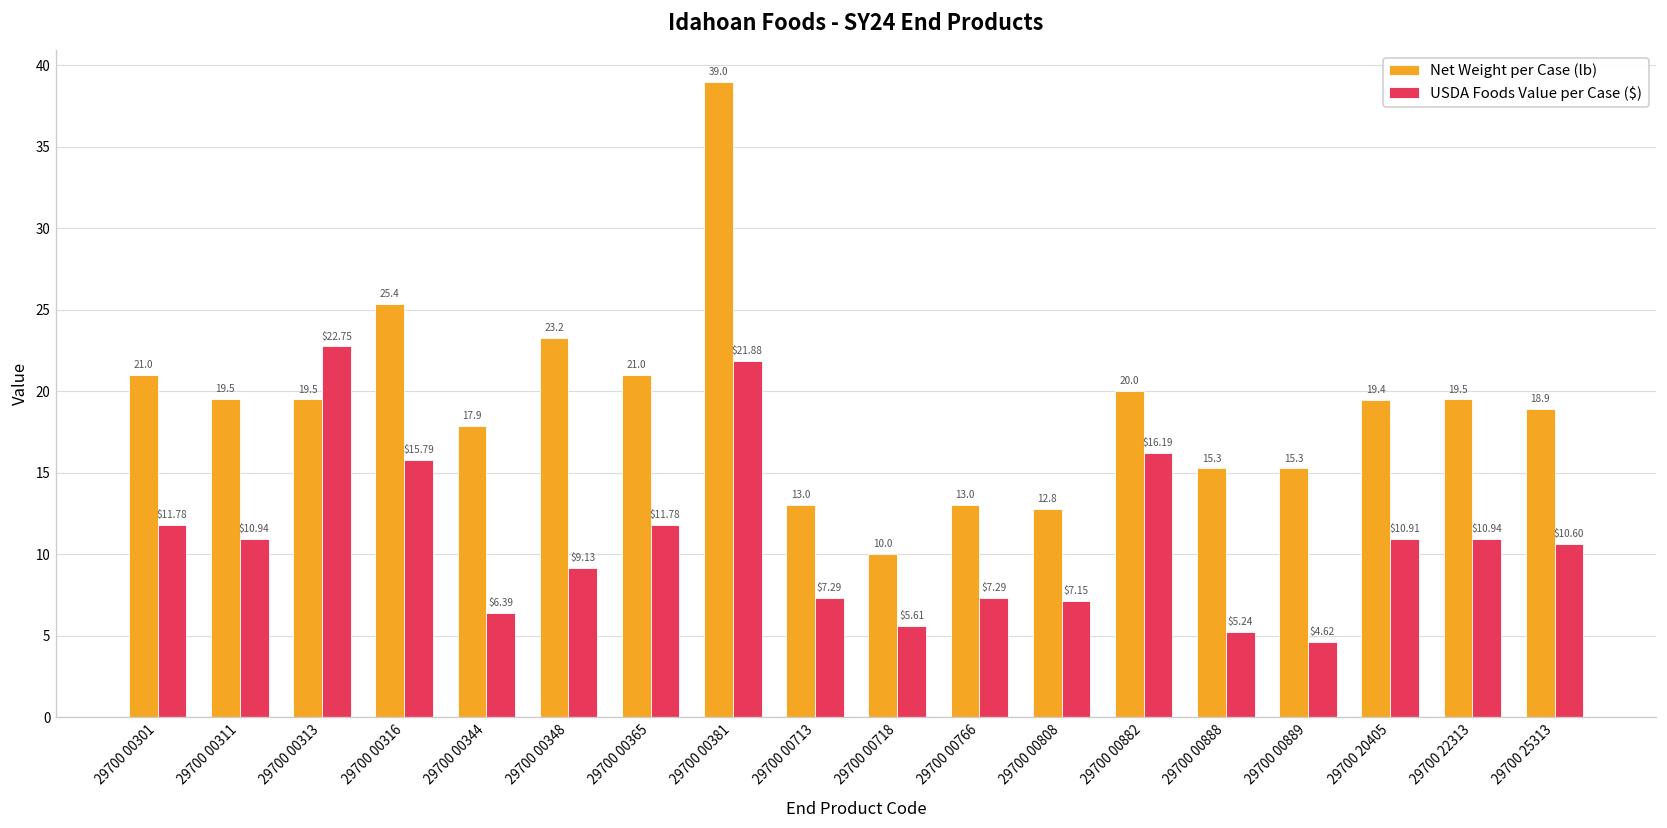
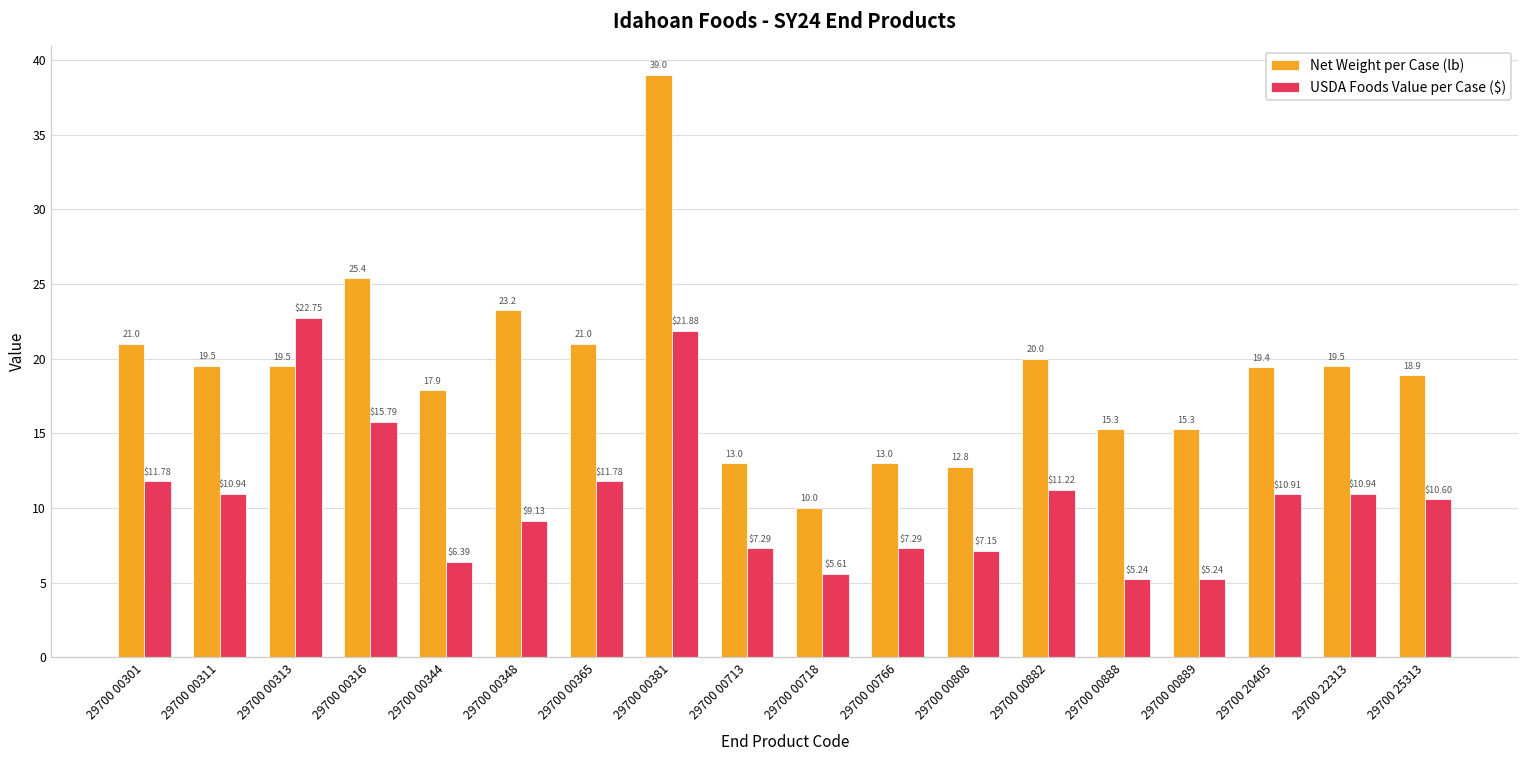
USDA Foods Value per Case ($), 29700 00882: $16.19 -> $11.22
USDA Foods Value per Case ($), 29700 00889: $4.62 -> $5.24
